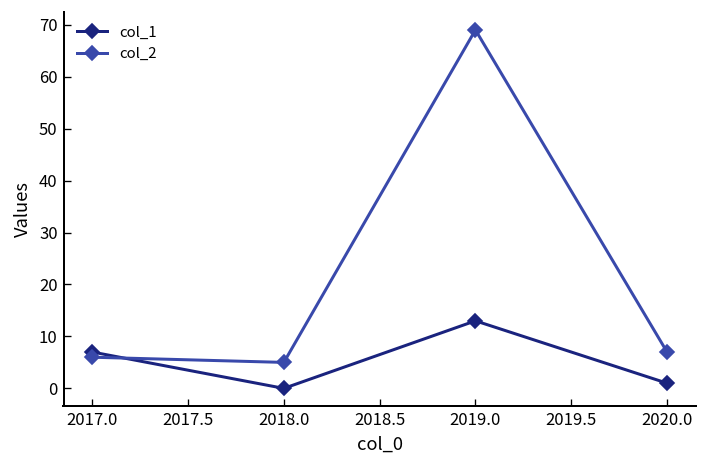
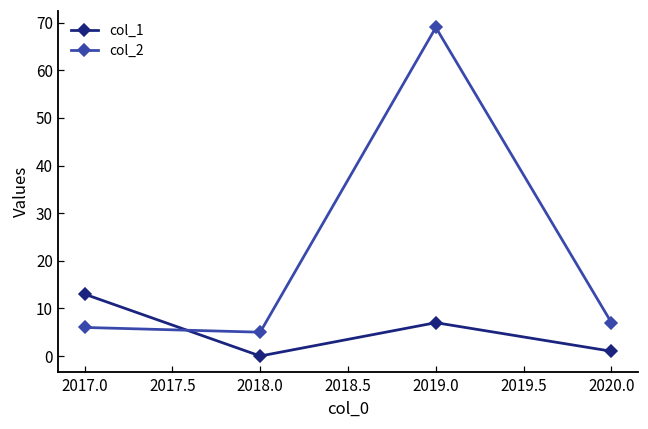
col_1, 2017.0: 7 -> 13
col_1, 2019.0: 13 -> 7
